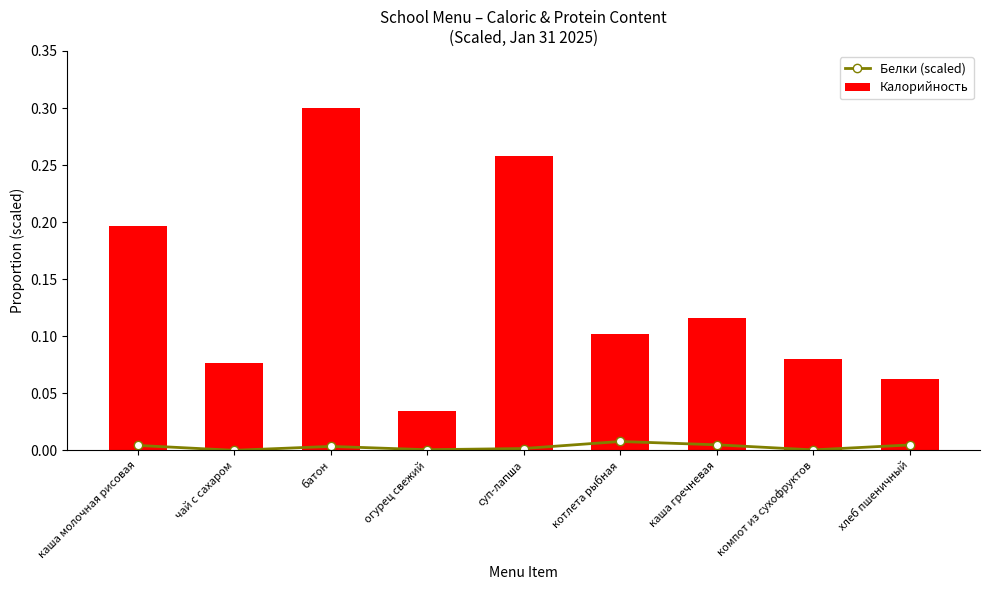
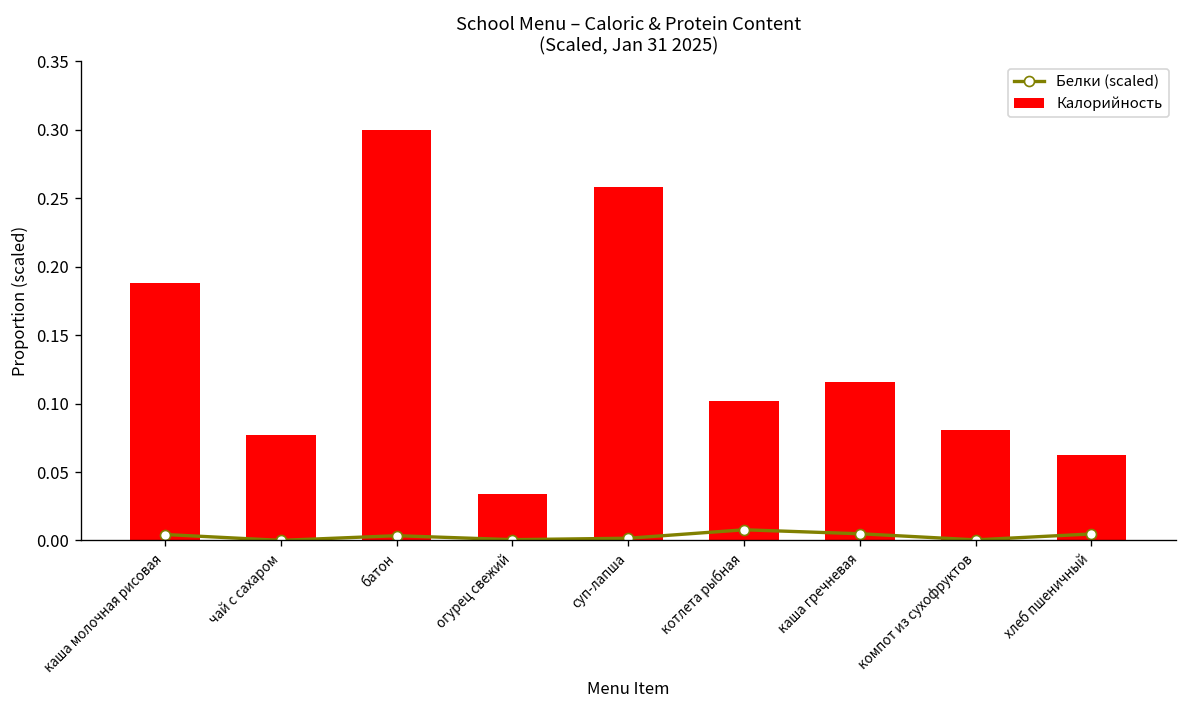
Калорийность, каша молочная рисовая: 0.197 -> 0.188
